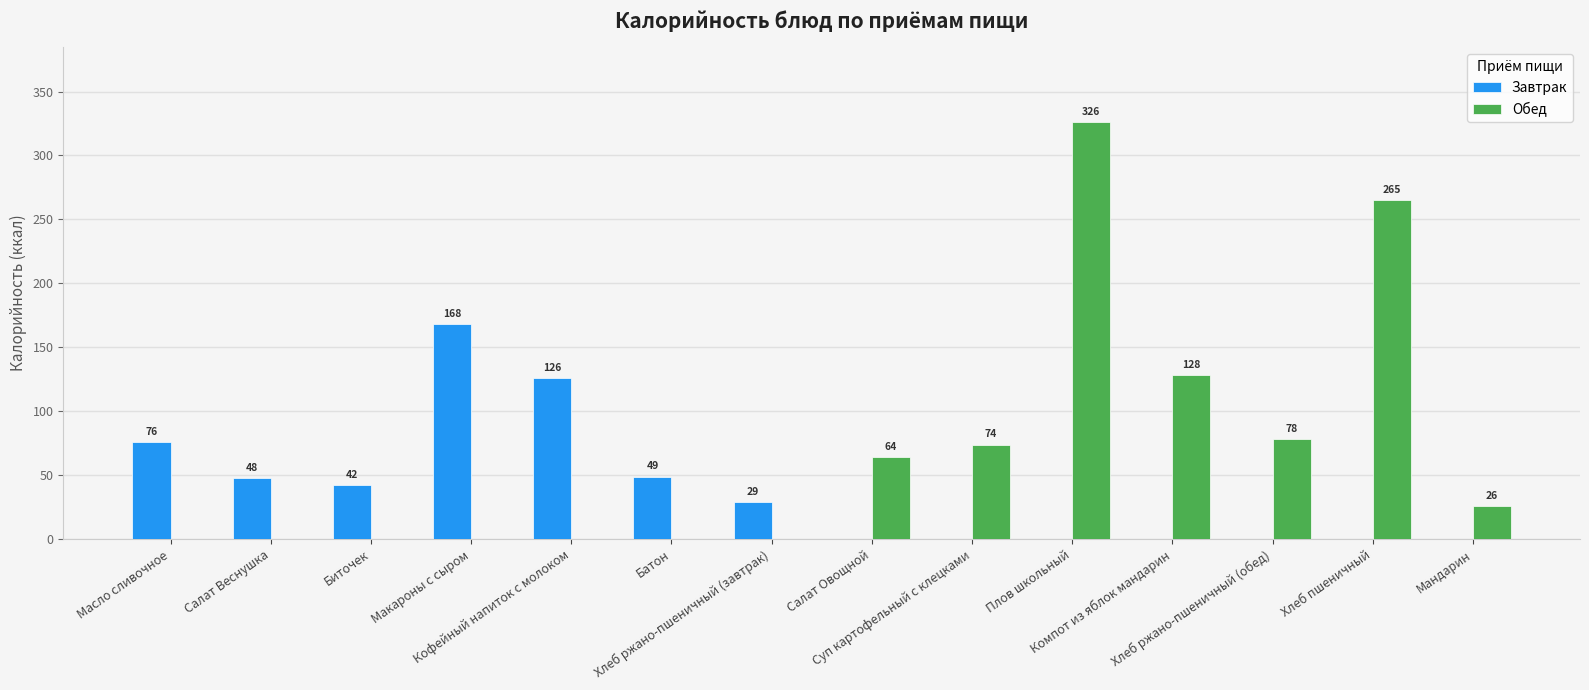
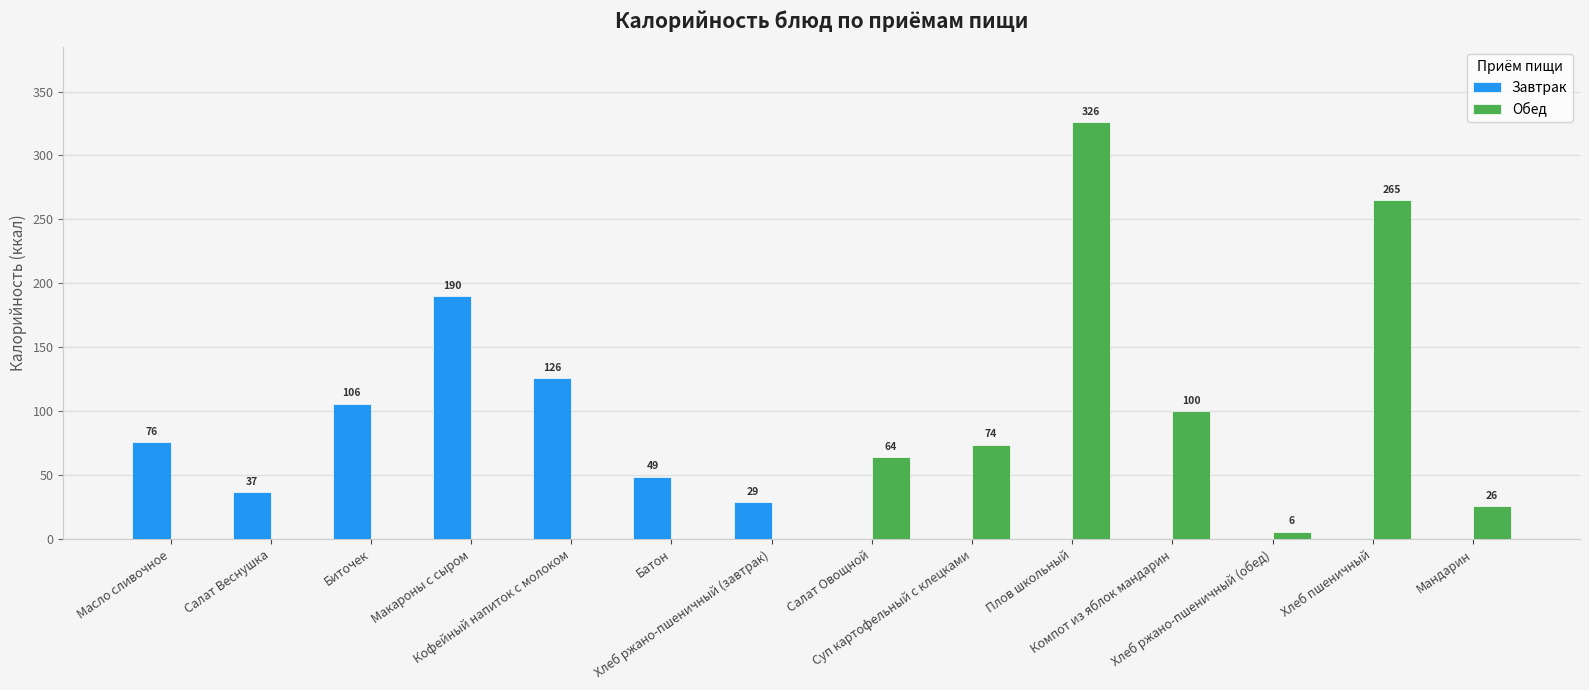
Завтрак, Салат Веснушка: 48 -> 37
Завтрак, Биточек: 42 -> 106
Завтрак, Макароны с сыром: 168 -> 190
Обед, Компот из яблок мандарин: 128 -> 100
Обед, Хлеб ржано-пшеничный (обед): 78 -> 6
